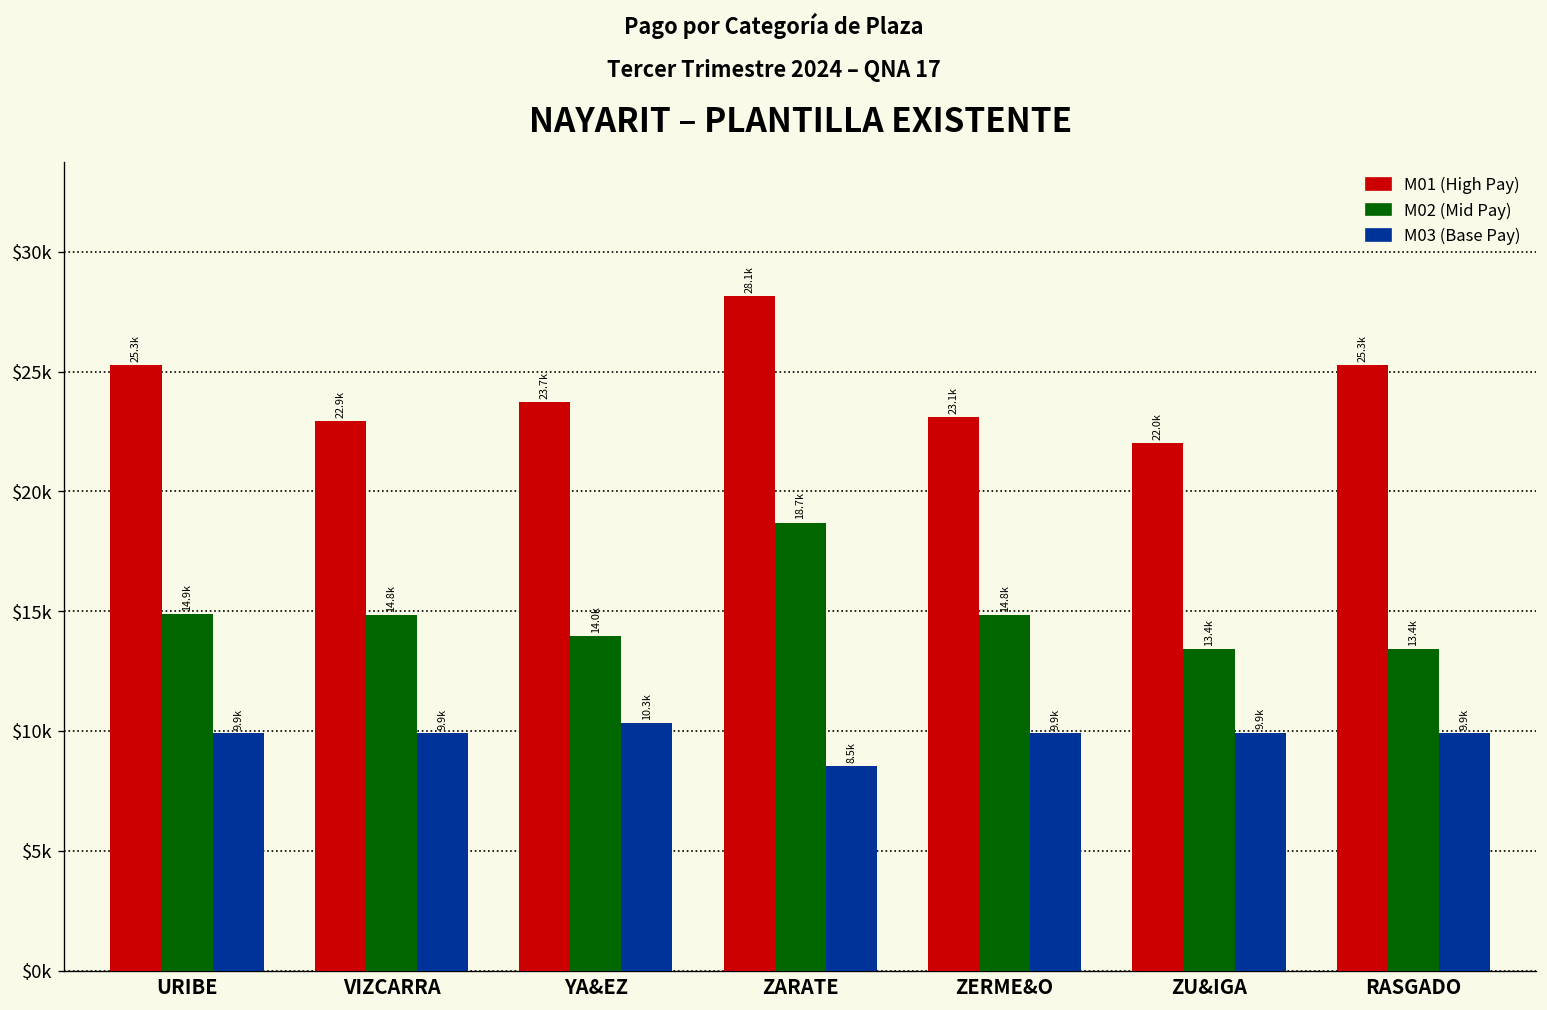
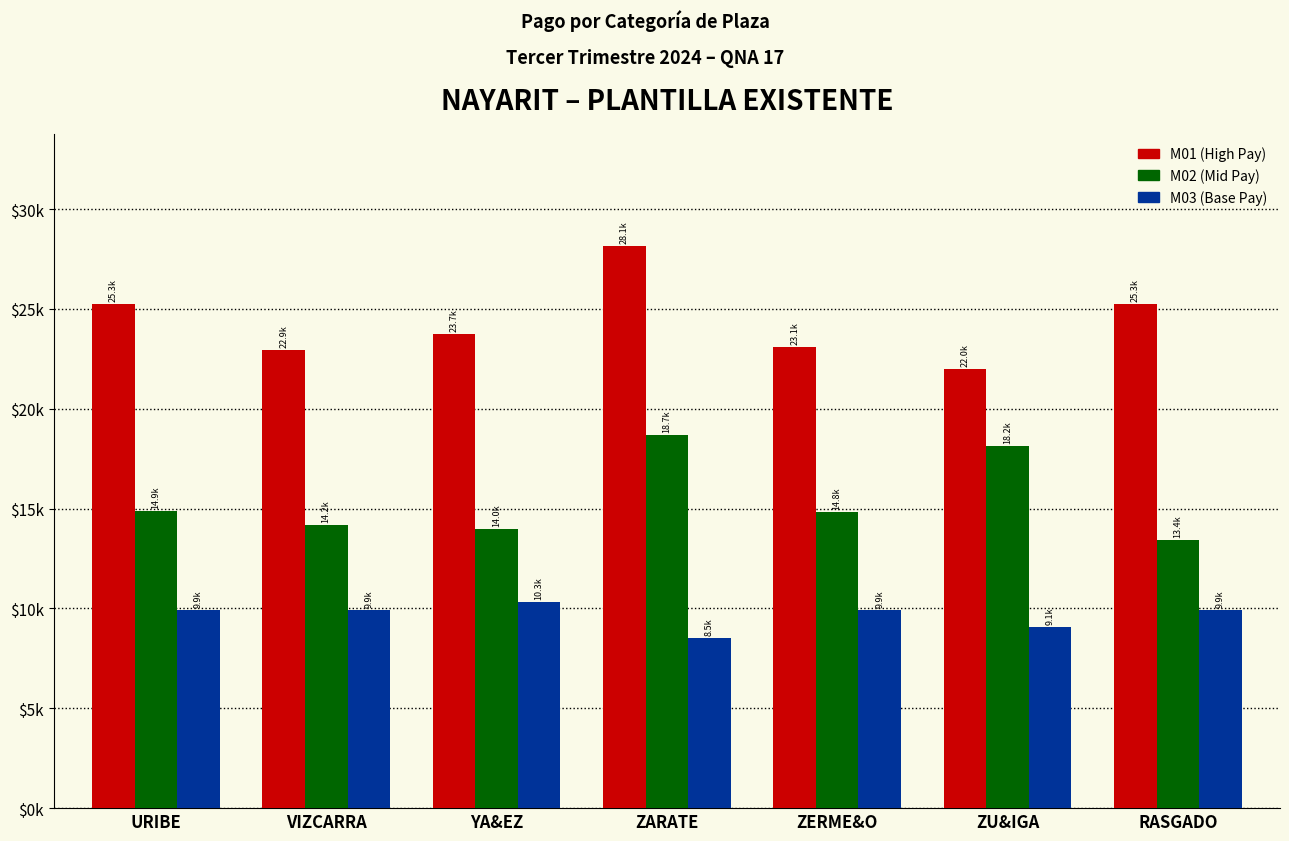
M02 (Mid Pay), VIZCARRA: 14.8k -> 14.2k
M02 (Mid Pay), ZU&IGA: 13.4k -> 18.2k
M03 (Base Pay), ZU&IGA: 9.9k -> 9.1k
